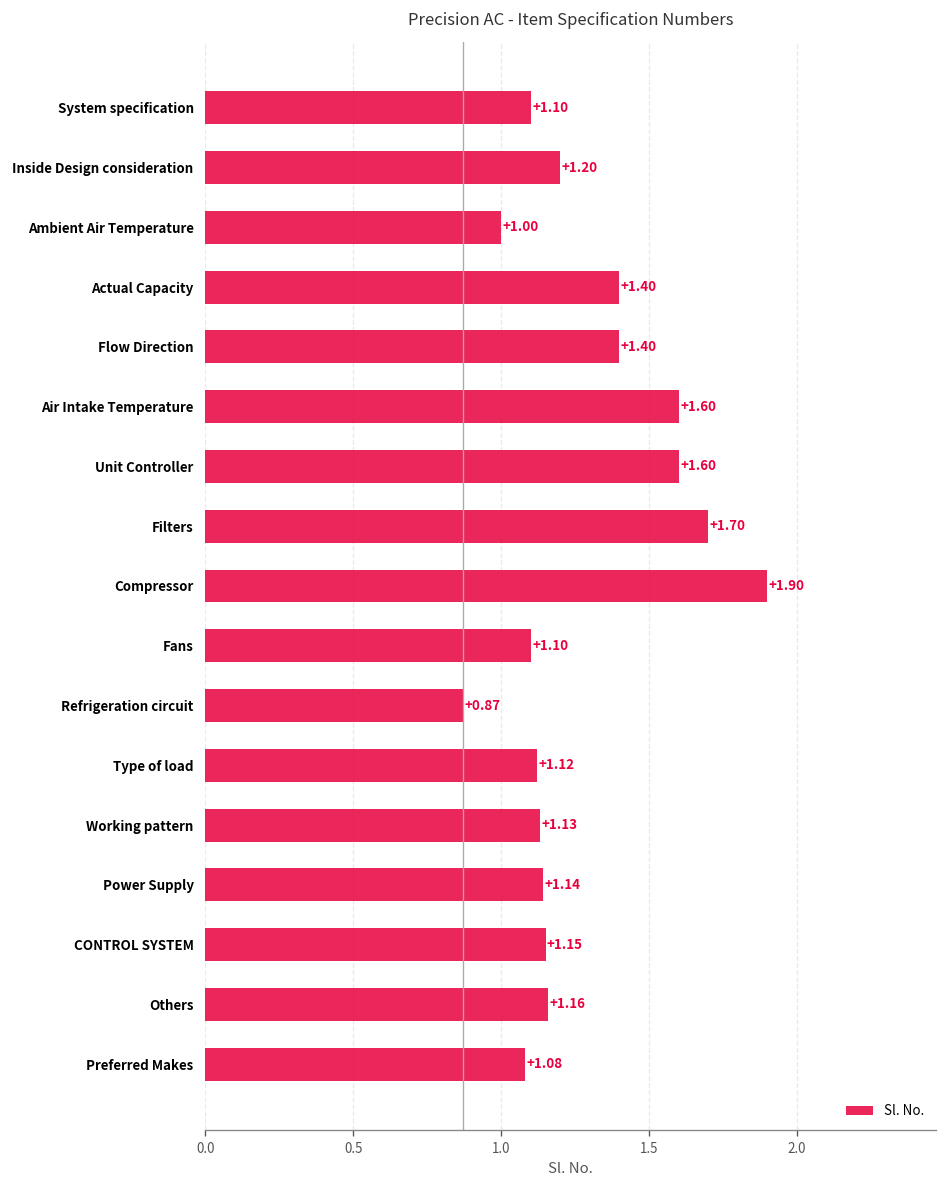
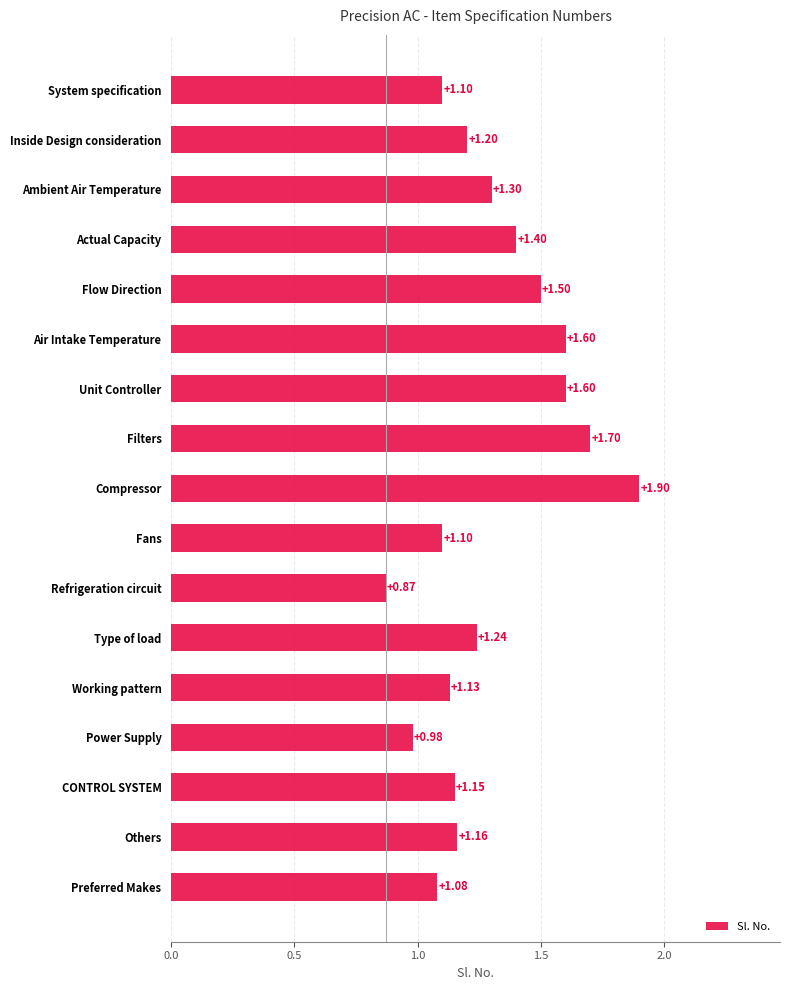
Ambient Air Temperature: +1.00 -> +1.30
Flow Direction: +1.40 -> +1.50
Type of load: +1.12 -> +1.24
Power Supply: +1.14 -> +0.98
